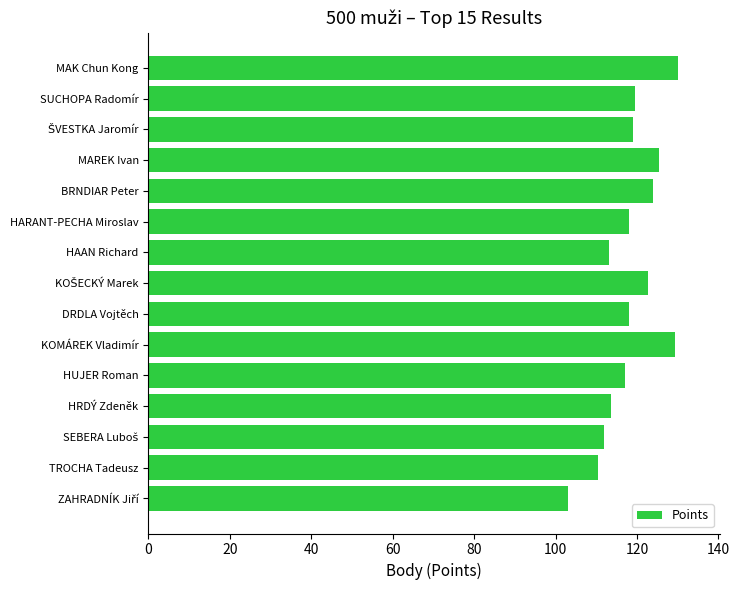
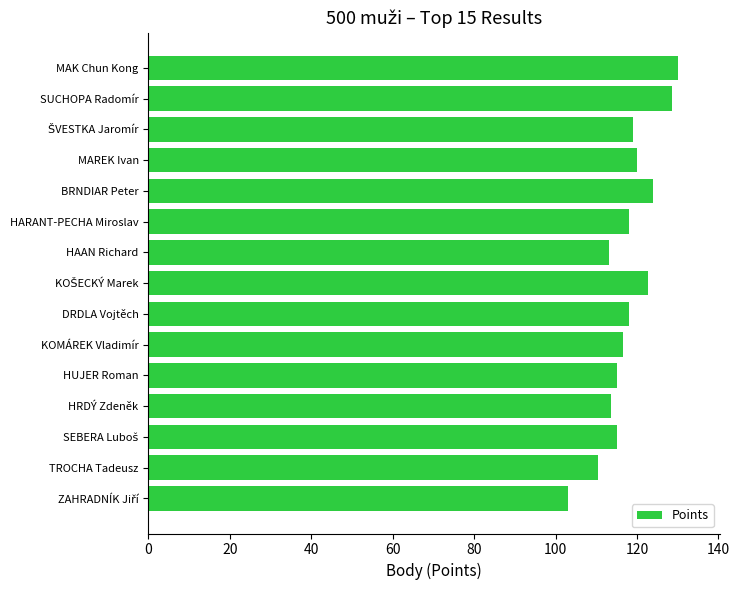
SUCHOPA Radomír: 119 -> 129
MAREK Ivan: 126 -> 120
KOMÁREK Vladimír: 129 -> 117
HUJER Roman: 117 -> 115
SEBERA Luboš: 112 -> 115
